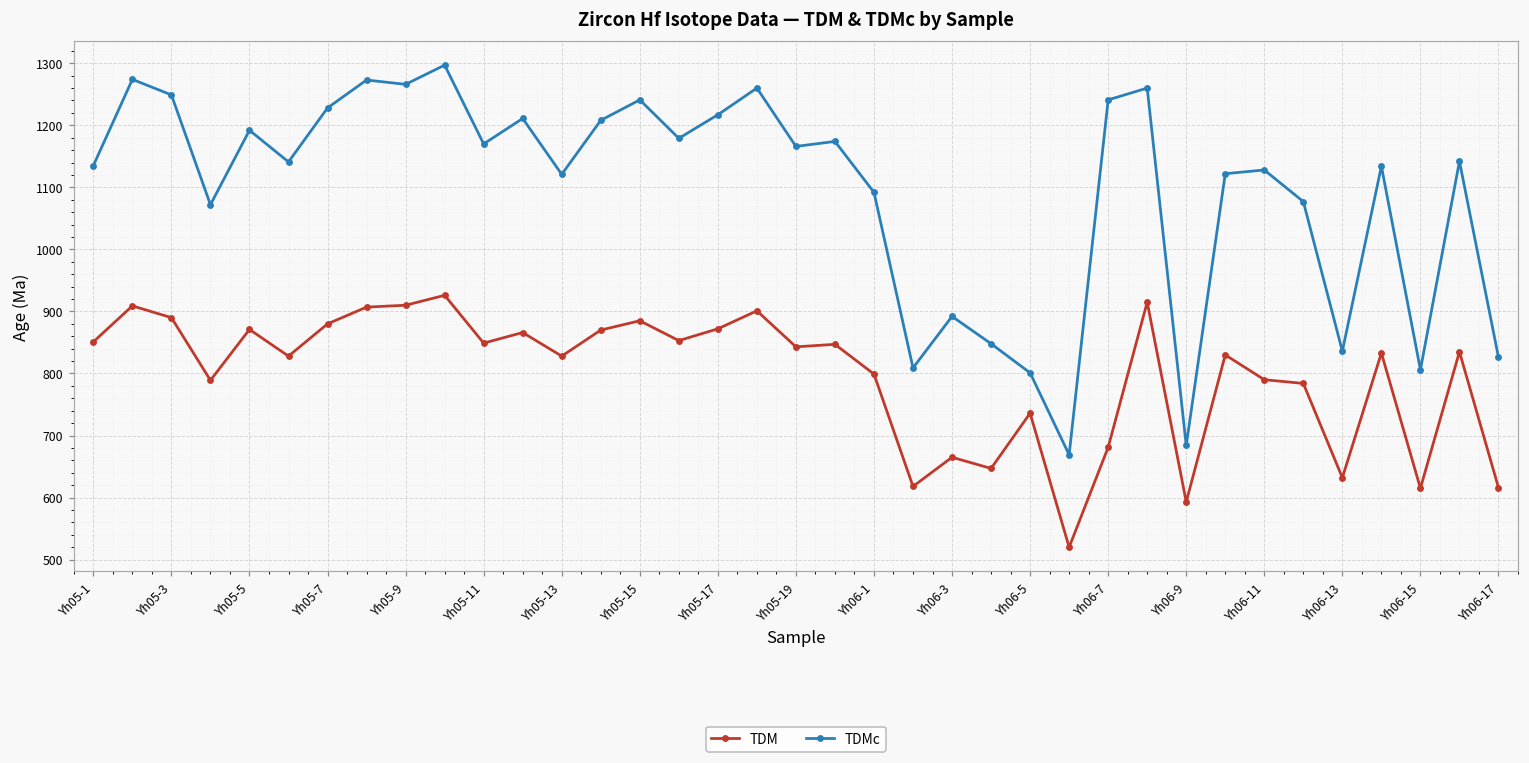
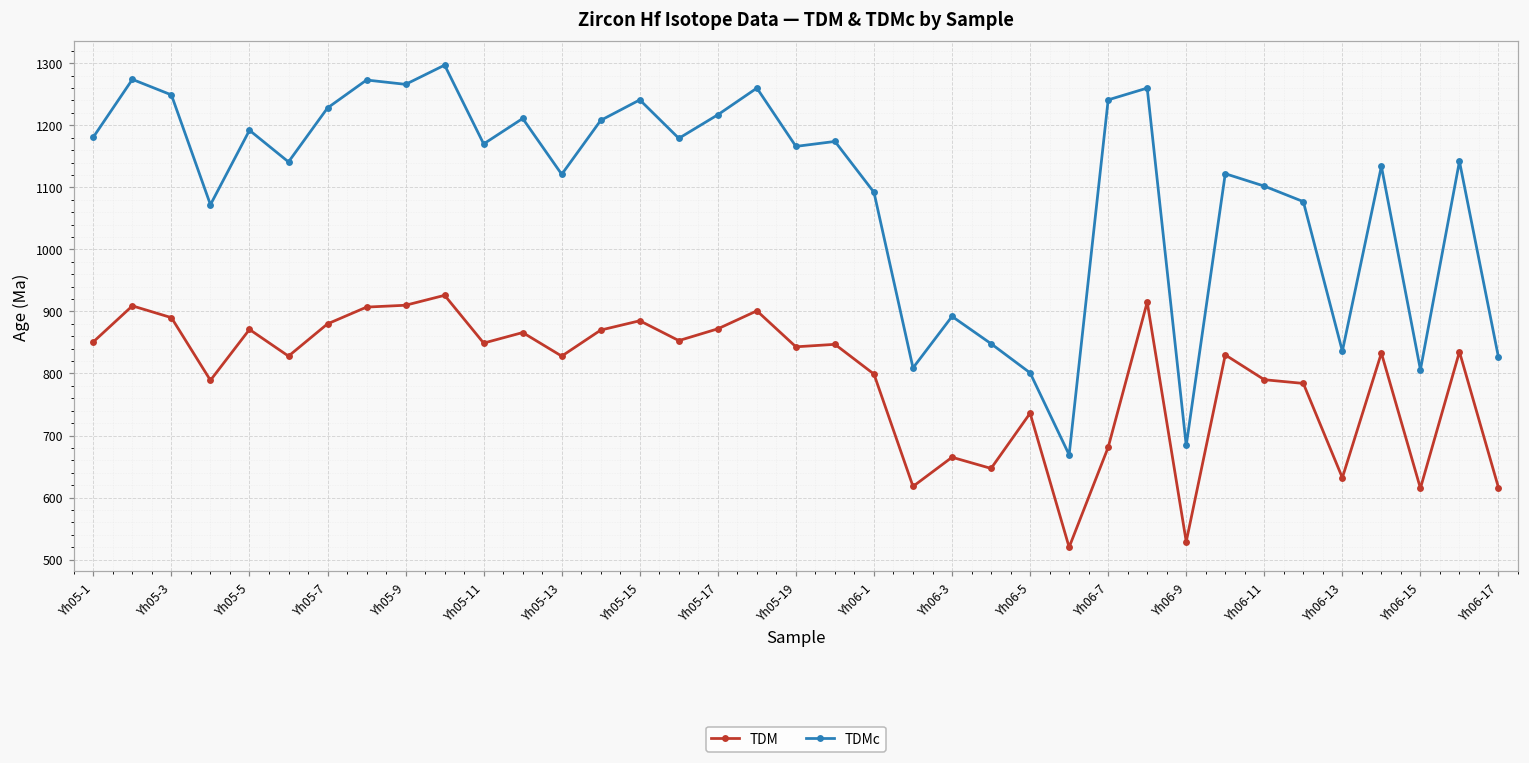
TDMc, Yh05-1: 1140 -> 1180
TDM, Yh06-9: 590 -> 530
TDMc, Yh06-11: 1130 -> 1100
